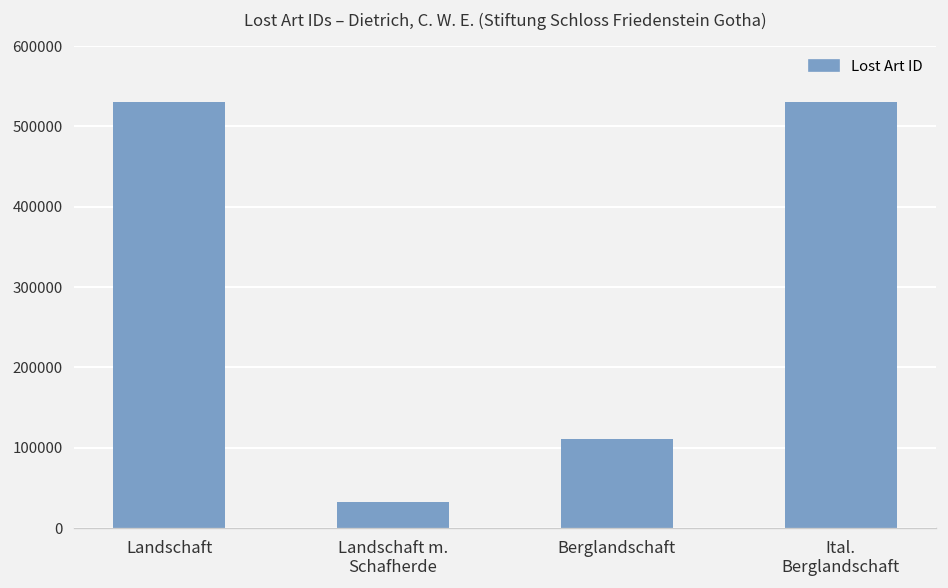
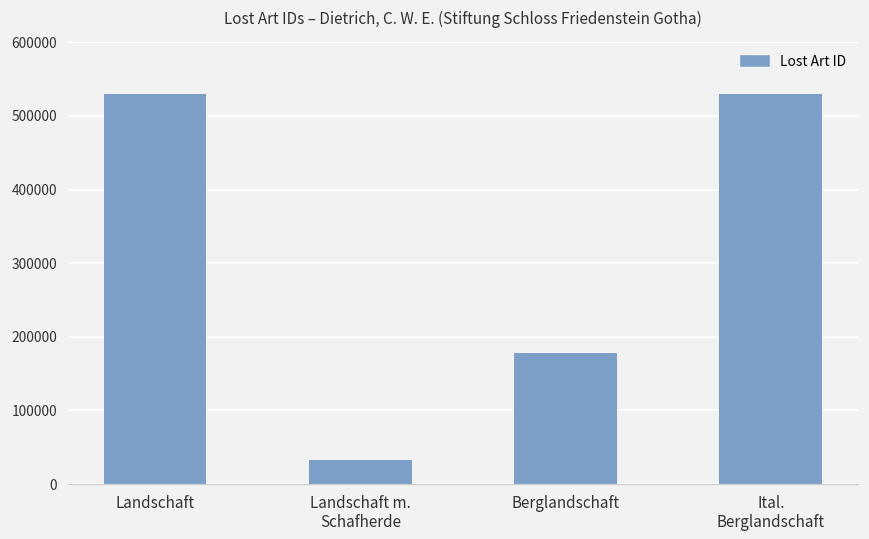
Berglandschaft: 110000 -> 180000
